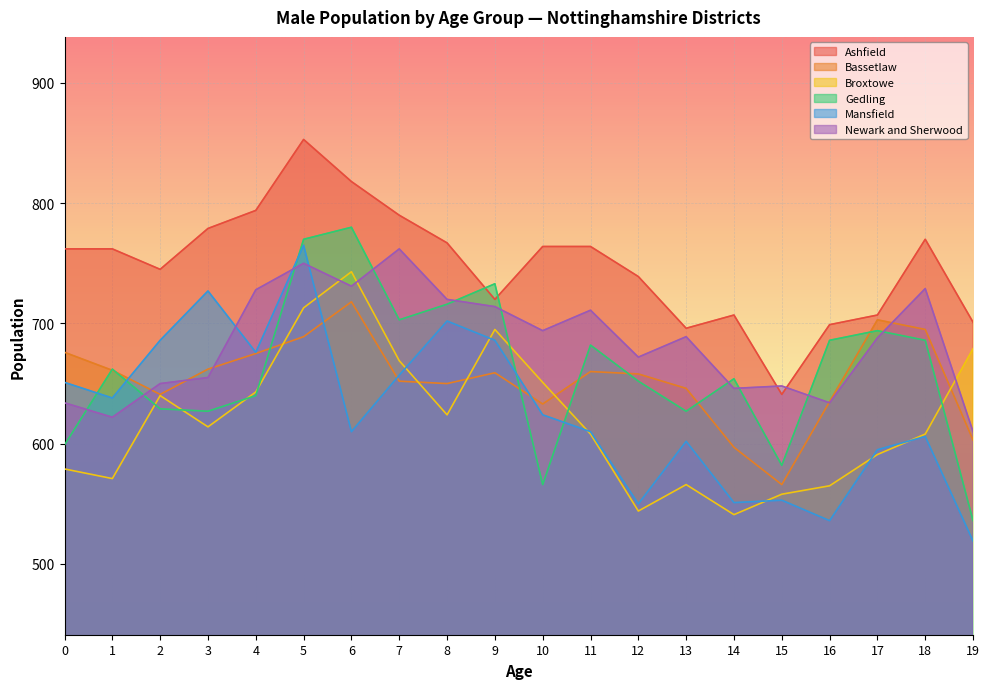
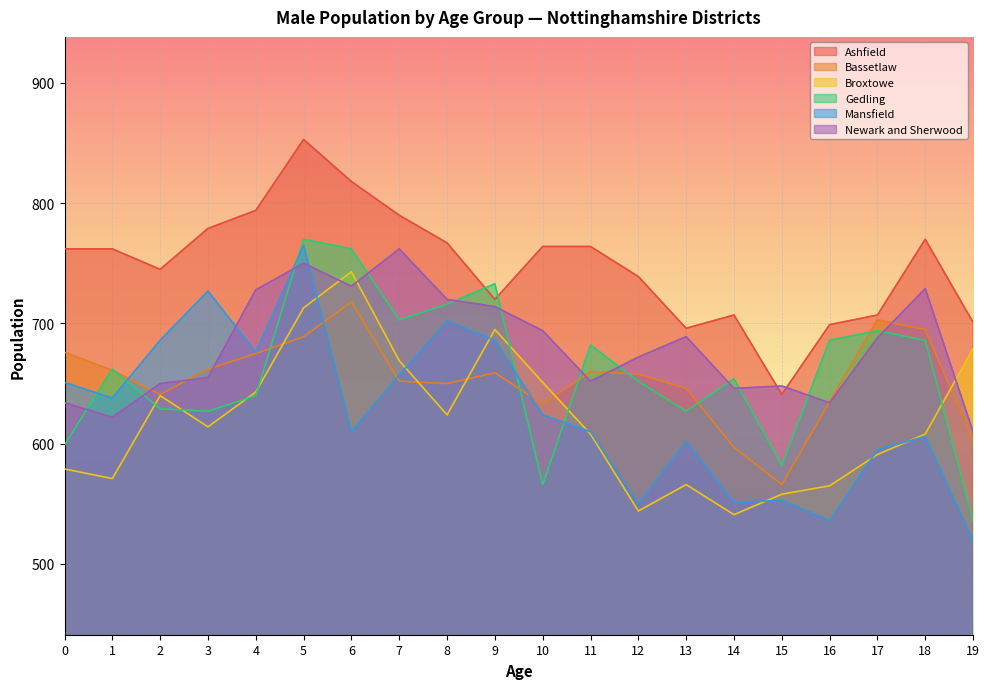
Gedling, 6: 780 -> 762
Newark and Sherwood, 11: 711 -> 652
